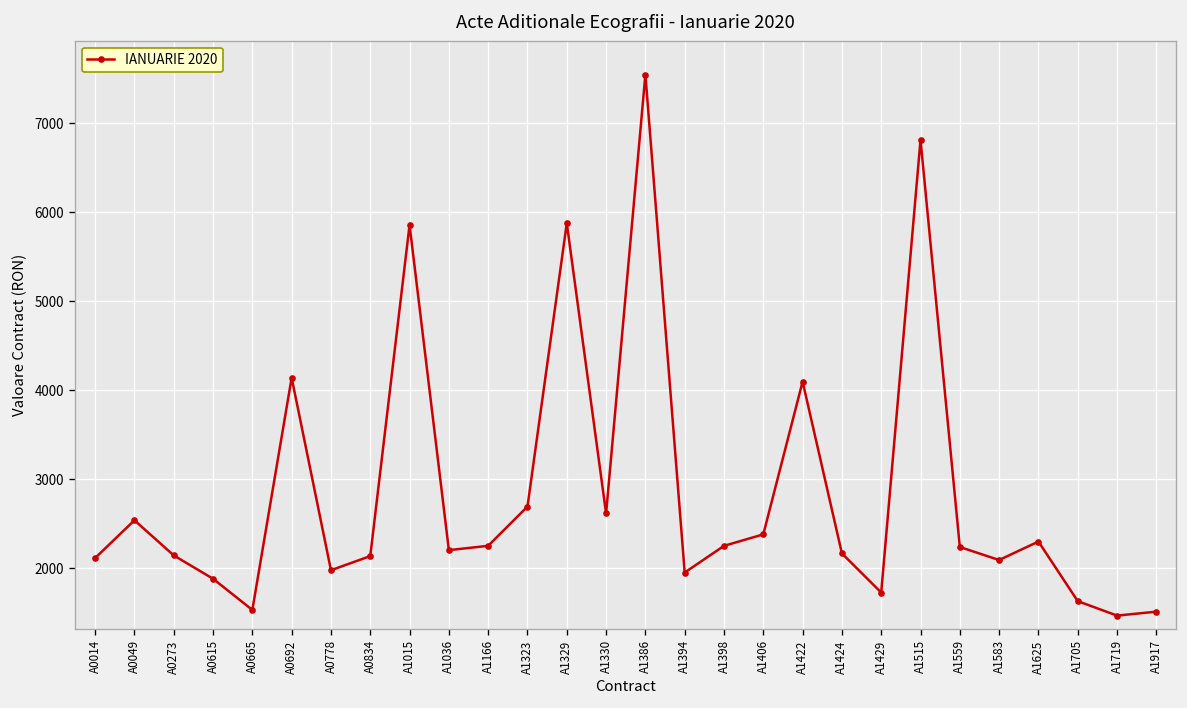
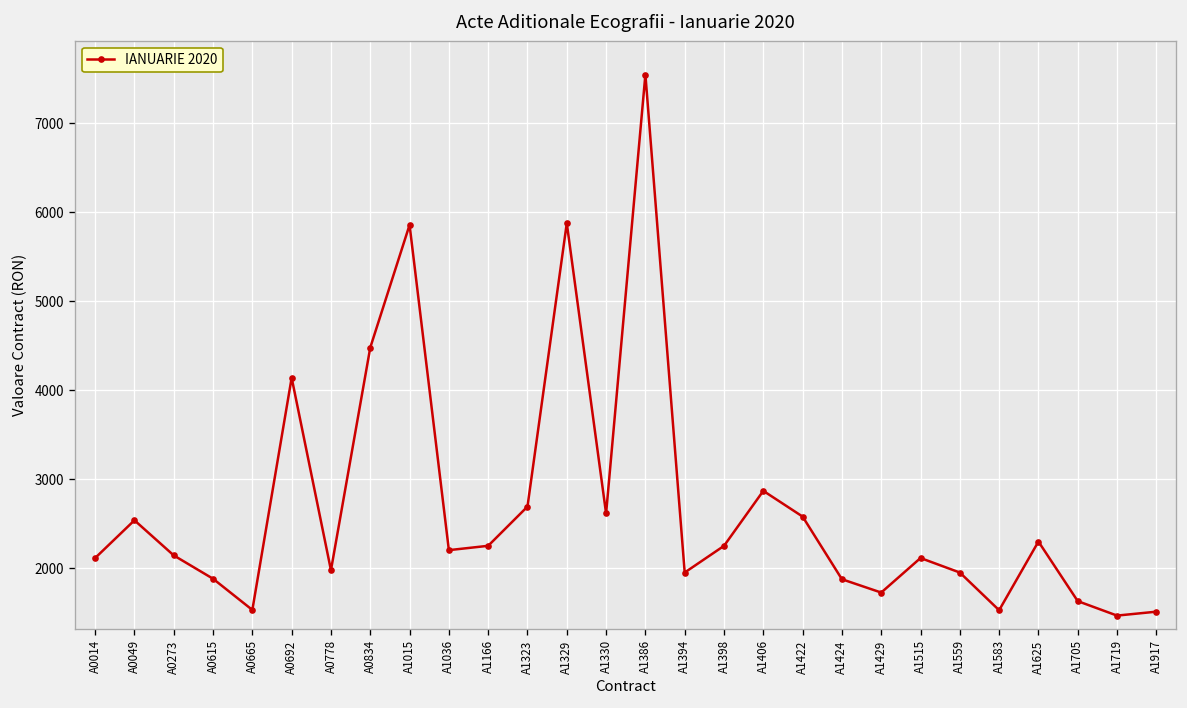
A0834: 2100 -> 4500
A1406: 2400 -> 2900
A1422: 4100 -> 2600
A1424: 2200 -> 1900
A1515: 6800 -> 2100
A1559: 2200 -> 1900
A1583: 2100 -> 1500
